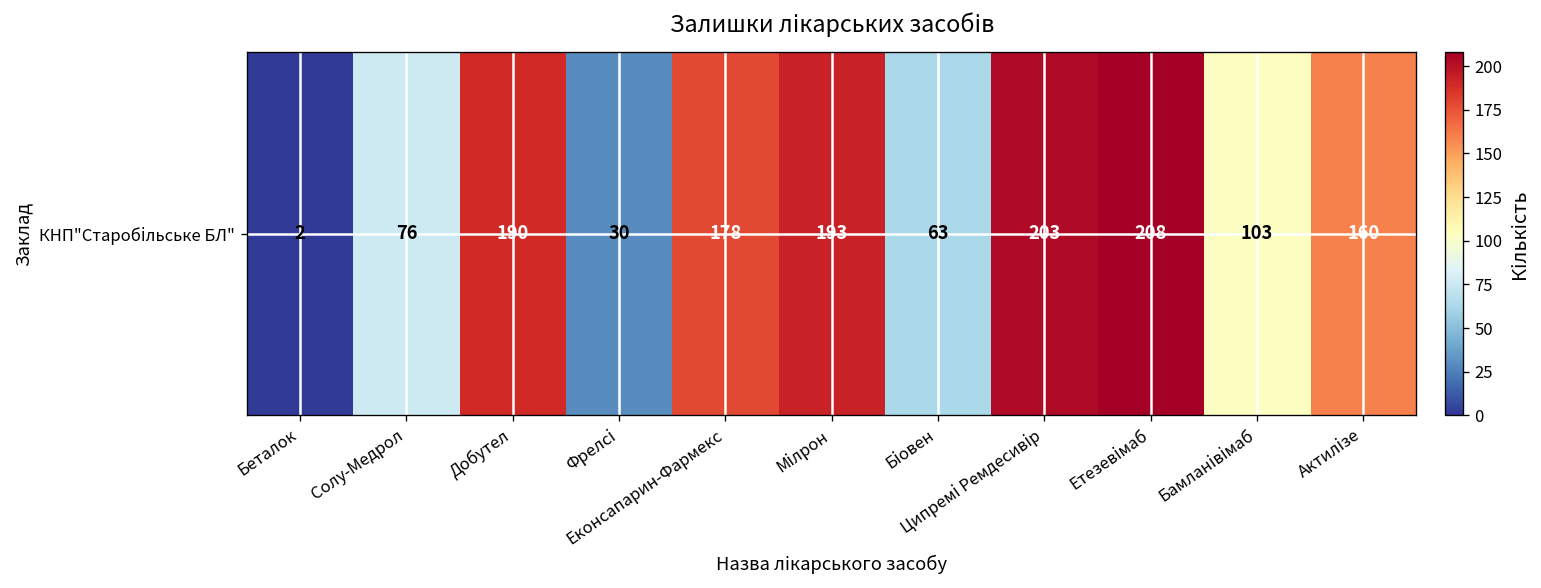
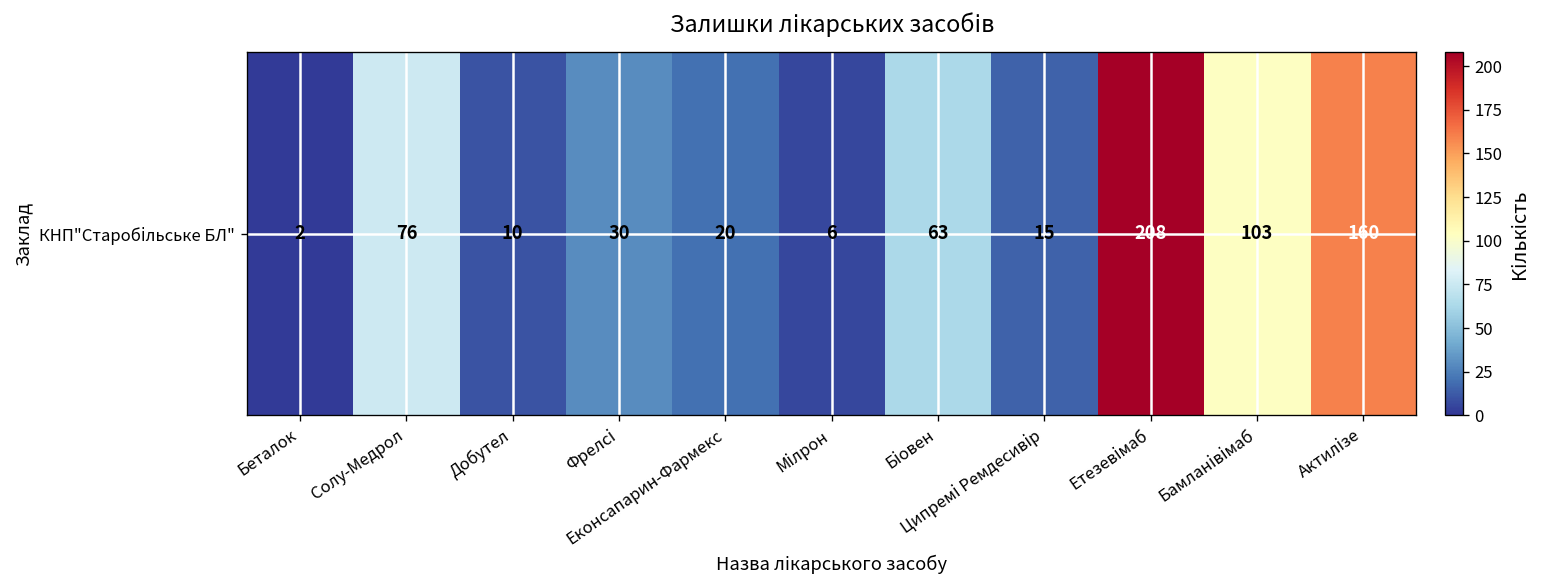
КНП"Старобільське БЛ", Добутел: 190 -> 10
КНП"Старобільське БЛ", Еконсапарин-Фармекс: 178 -> 20
КНП"Старобільське БЛ", Мілрон: 193 -> 6
КНП"Старобільське БЛ", Ципремі Ремдесивір: 203 -> 15
